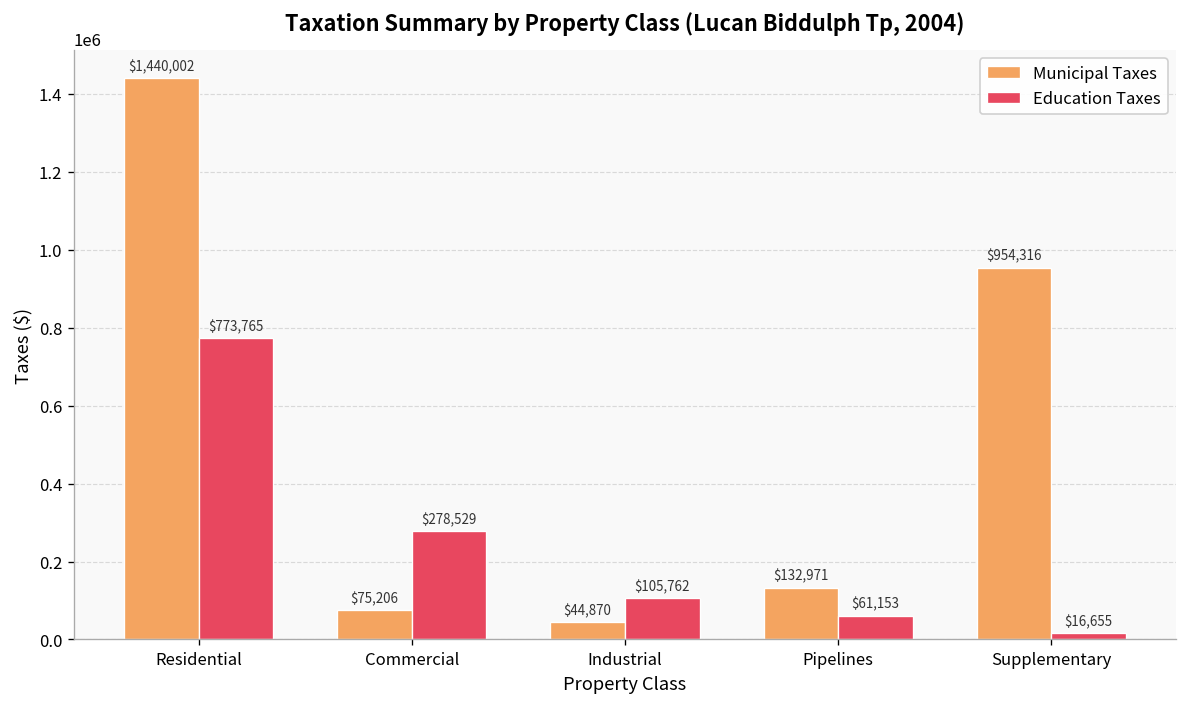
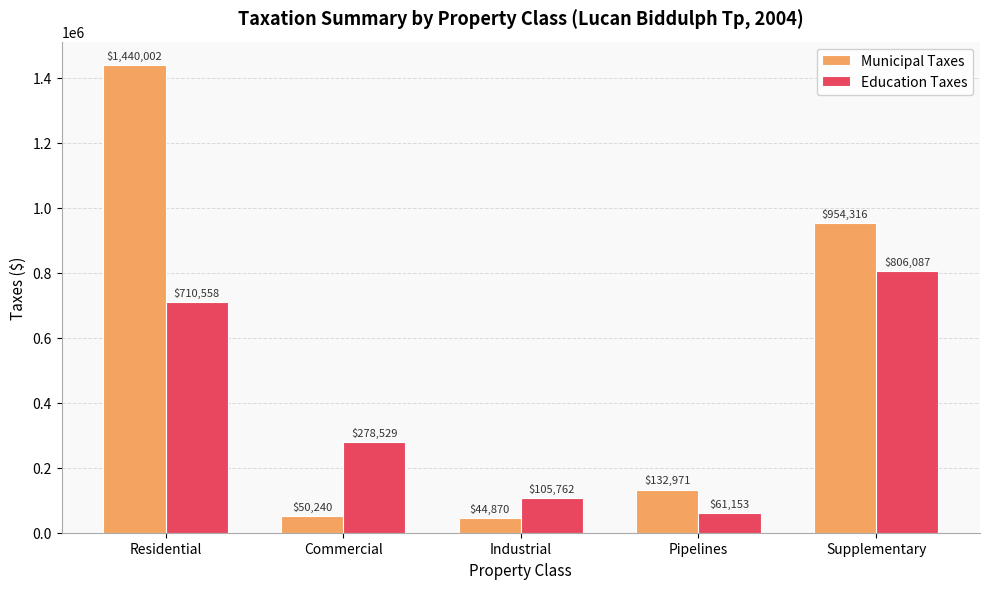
Education Taxes, Residential: $773,765 -> $710,558
Municipal Taxes, Commercial: $75,206 -> $50,240
Education Taxes, Supplementary: $16,655 -> $806,087
